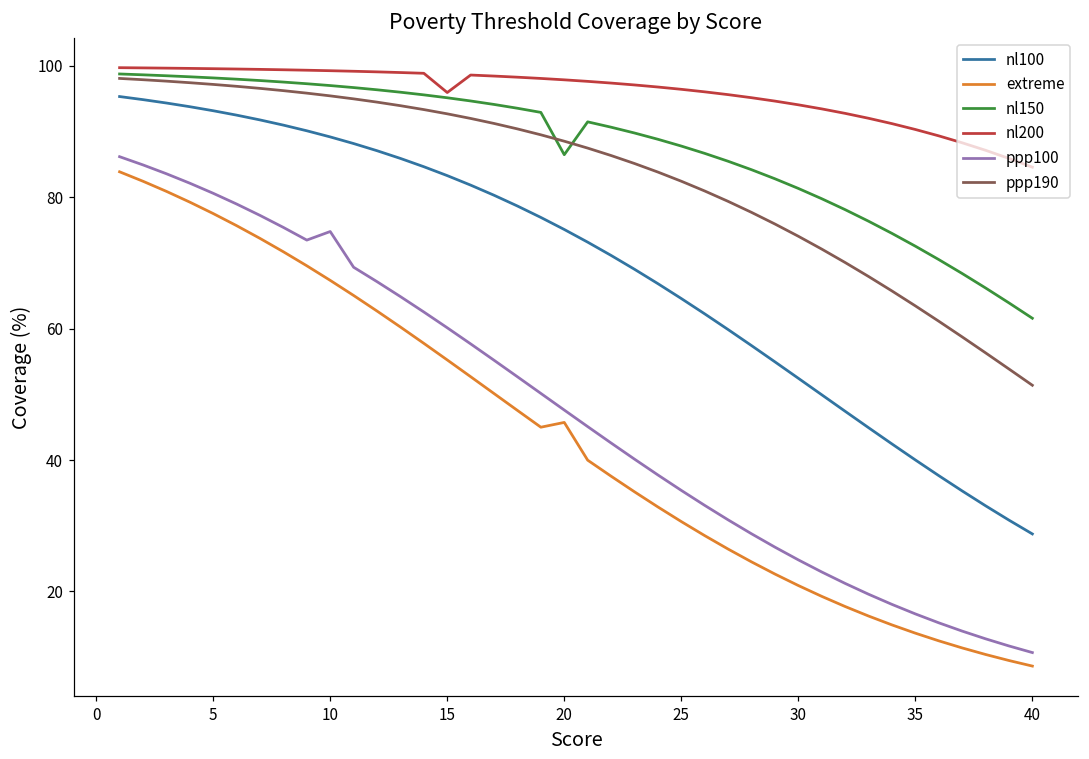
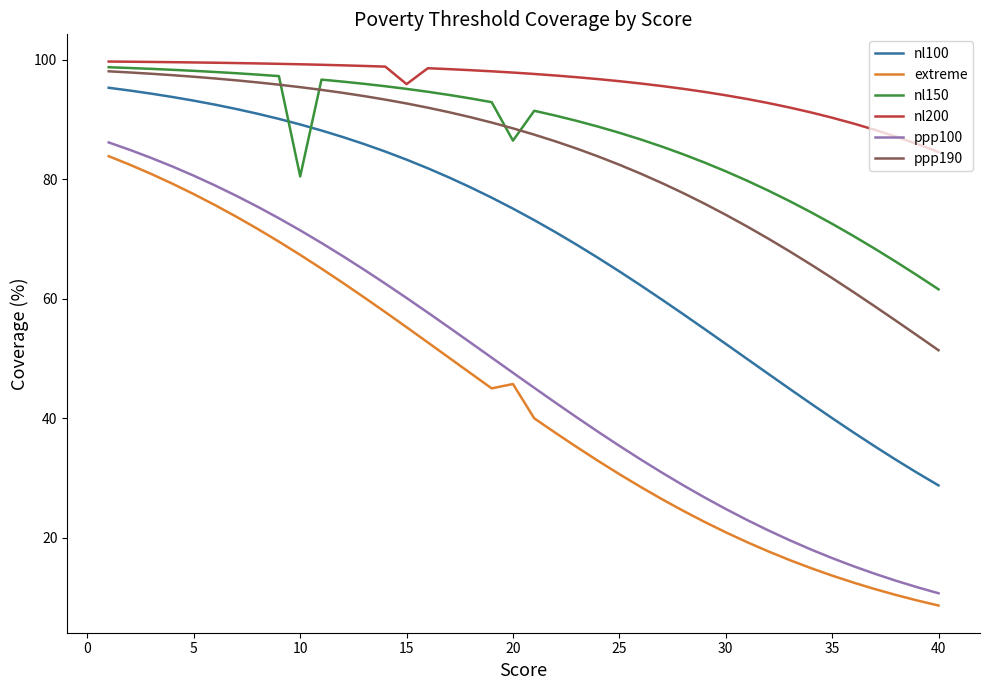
nl150, 10: 97 -> 80
ppp100, 10: 75 -> 71
